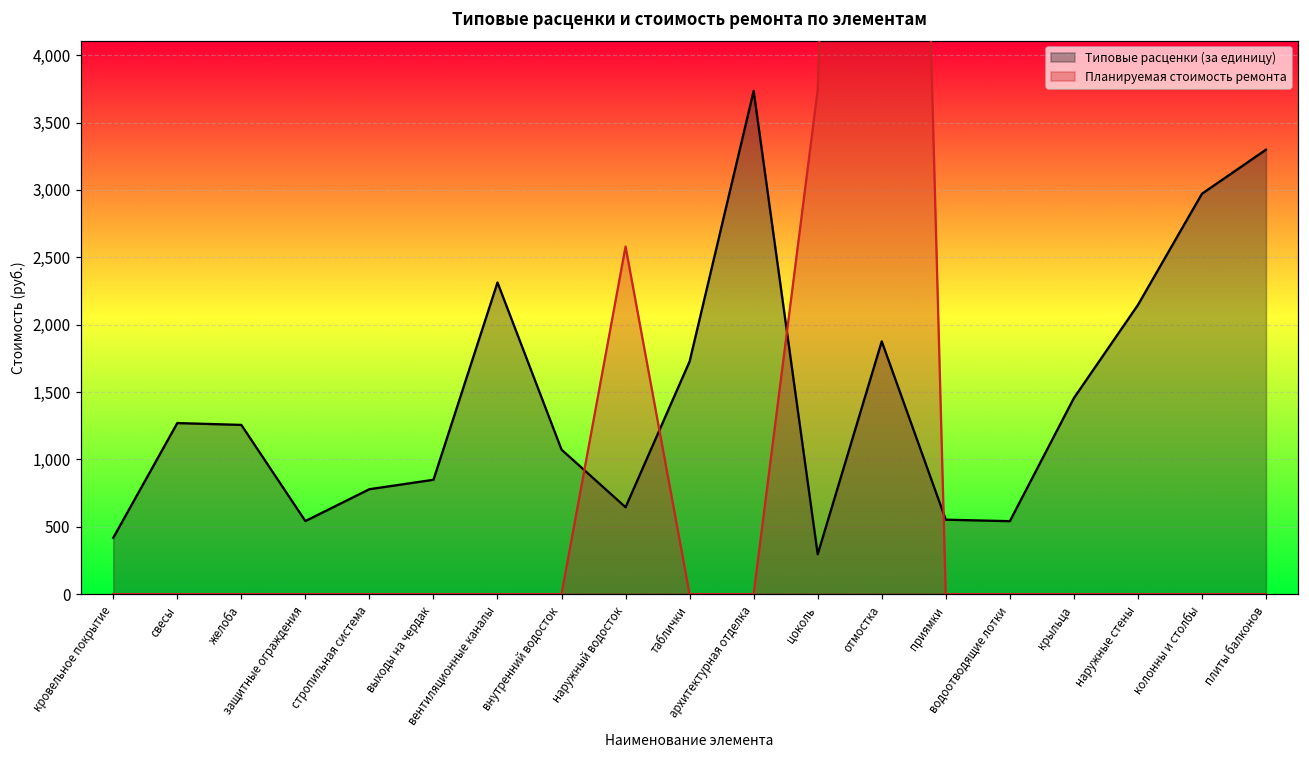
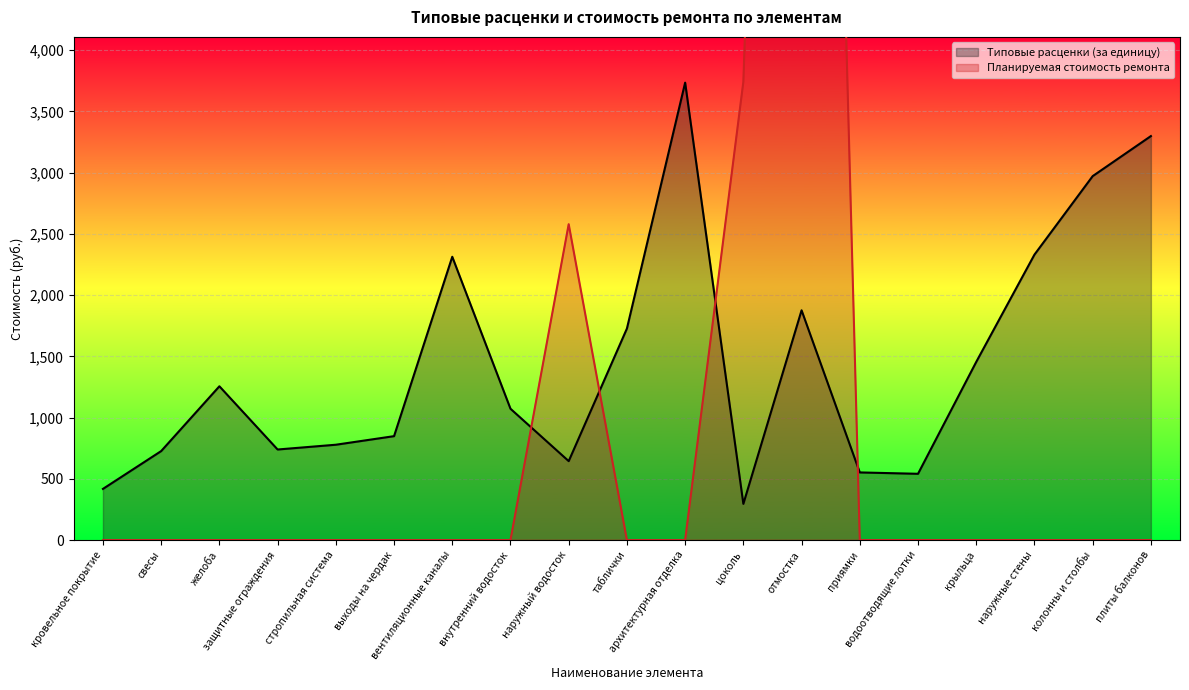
Типовые расценки (за единицу), свесы: 1,270 -> 730
Типовые расценки (за единицу), защитные ограждения: 540 -> 740
Типовые расценки (за единицу), наружные стены: 2,150 -> 2,330
